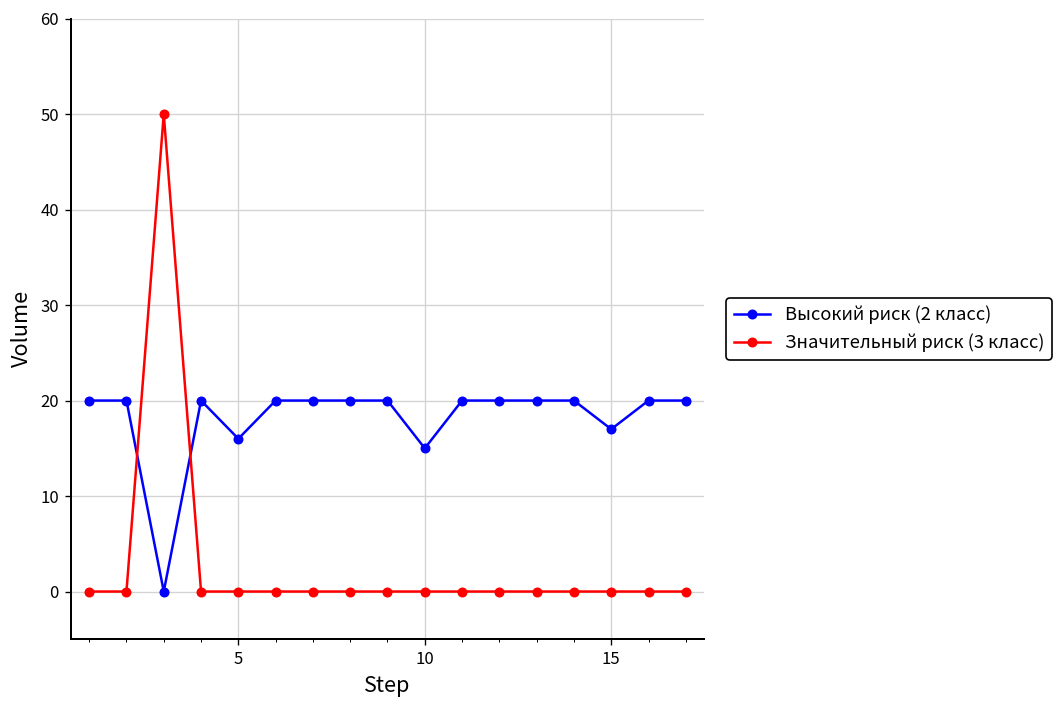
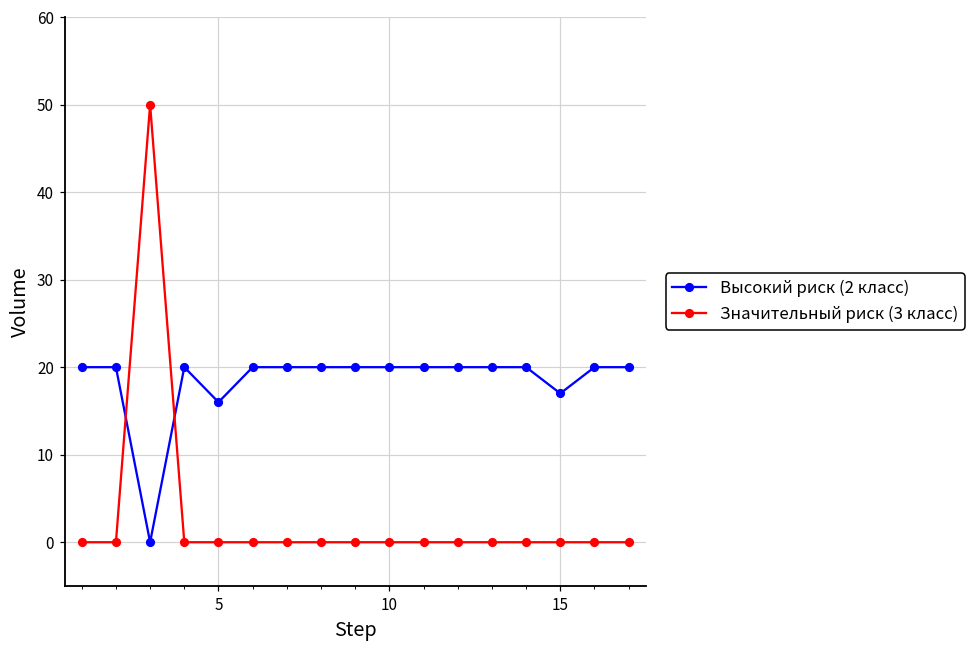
Высокий риск (2 класс), 10: 15 -> 20
